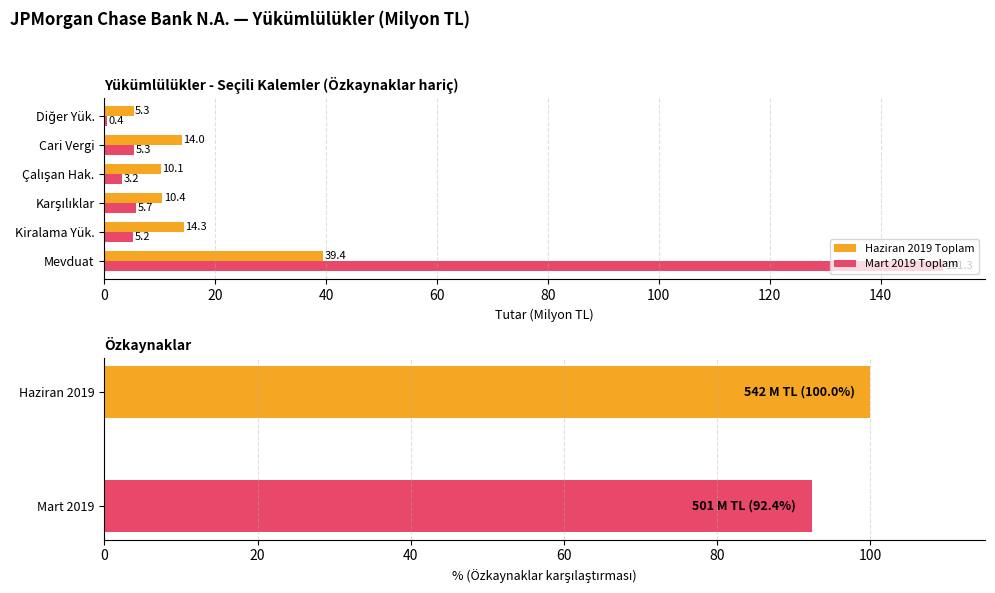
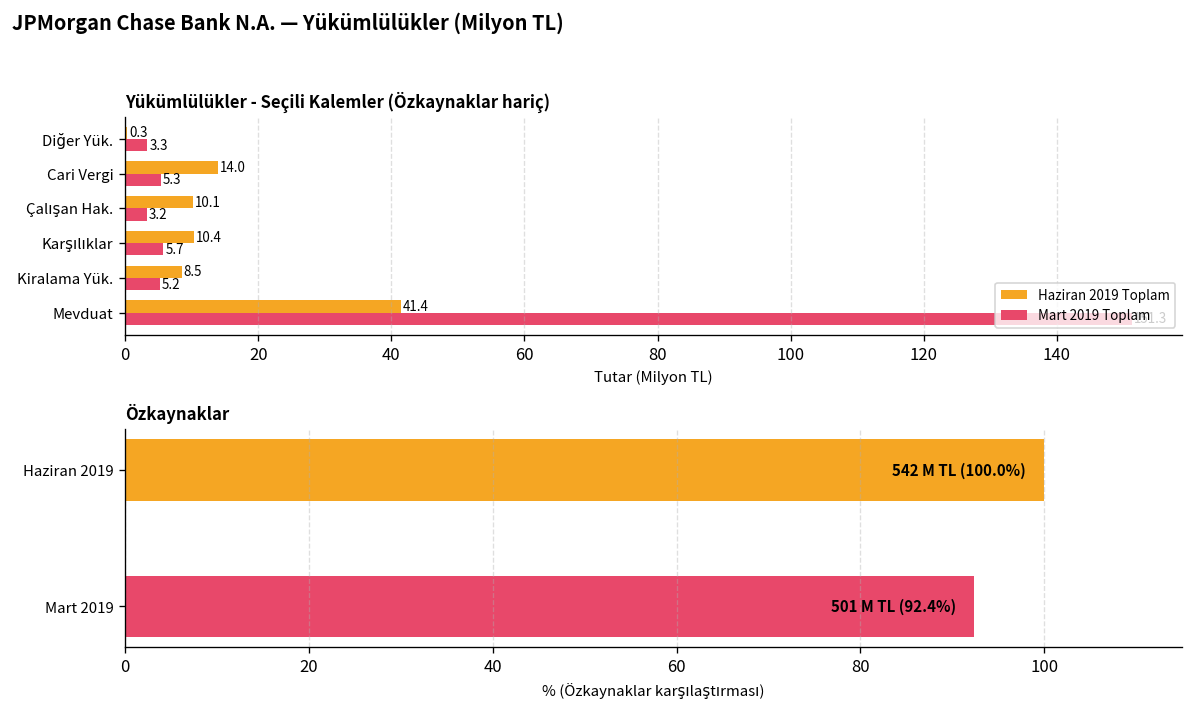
Yükümlülükler - Seçili Kalemler (Özkaynaklar hariç), Haziran 2019 Toplam, Diğer Yük.: 5.3 -> 0.3
Yükümlülükler - Seçili Kalemler (Özkaynaklar hariç), Mart 2019 Toplam, Diğer Yük.: 0.4 -> 3.3
Yükümlülükler - Seçili Kalemler (Özkaynaklar hariç), Haziran 2019 Toplam, Kiralama Yük.: 14.3 -> 8.5
Yükümlülükler - Seçili Kalemler (Özkaynaklar hariç), Haziran 2019 Toplam, Mevduat: 39.4 -> 41.4
